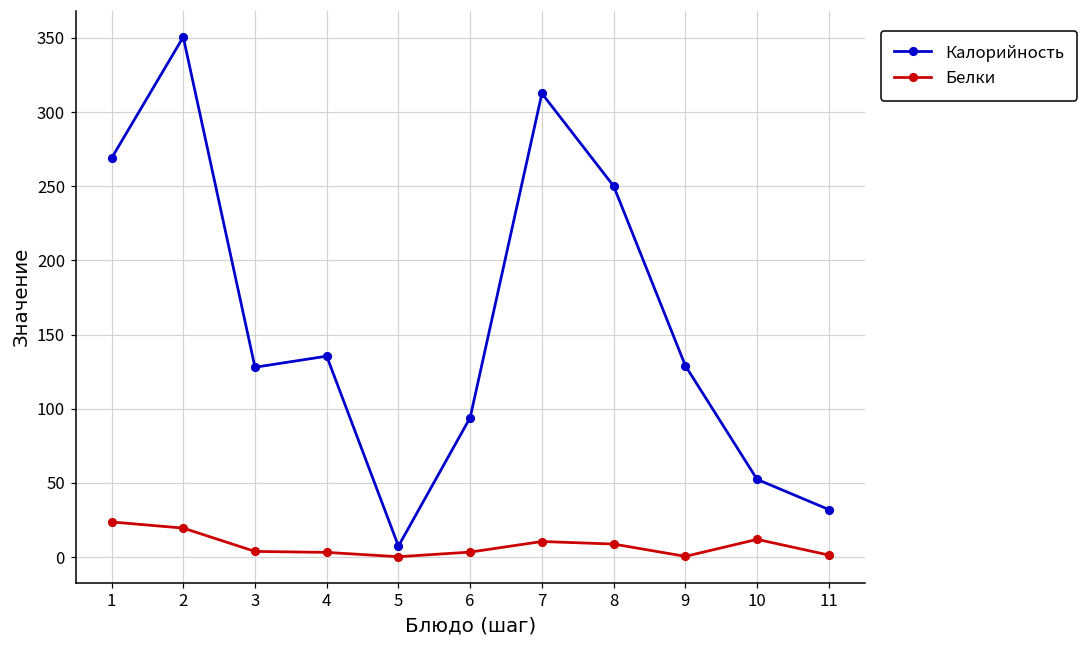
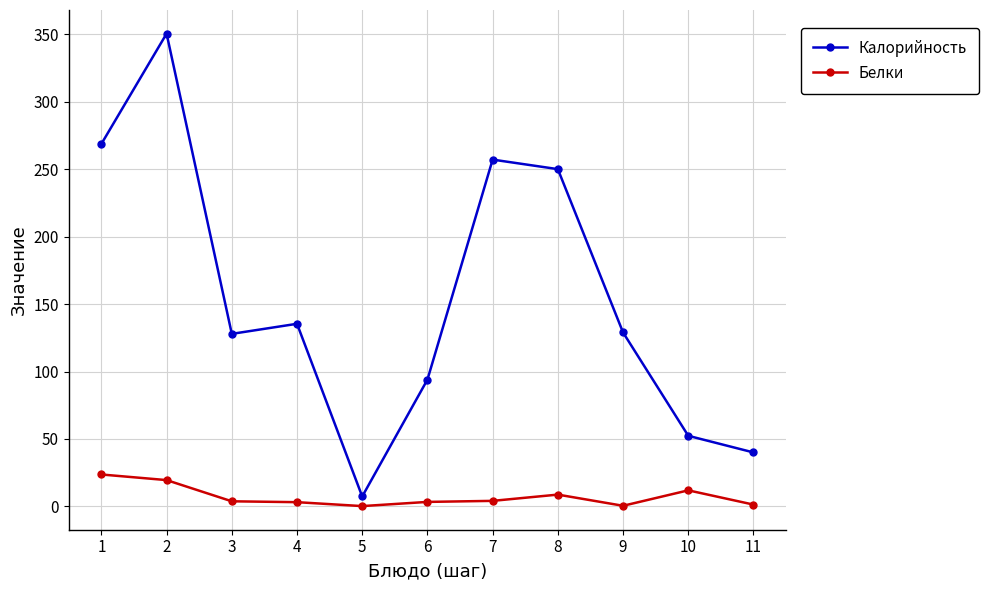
Калорийность, 7: 313 -> 257
Белки, 7: 10 -> 4
Калорийность, 11: 32 -> 40
